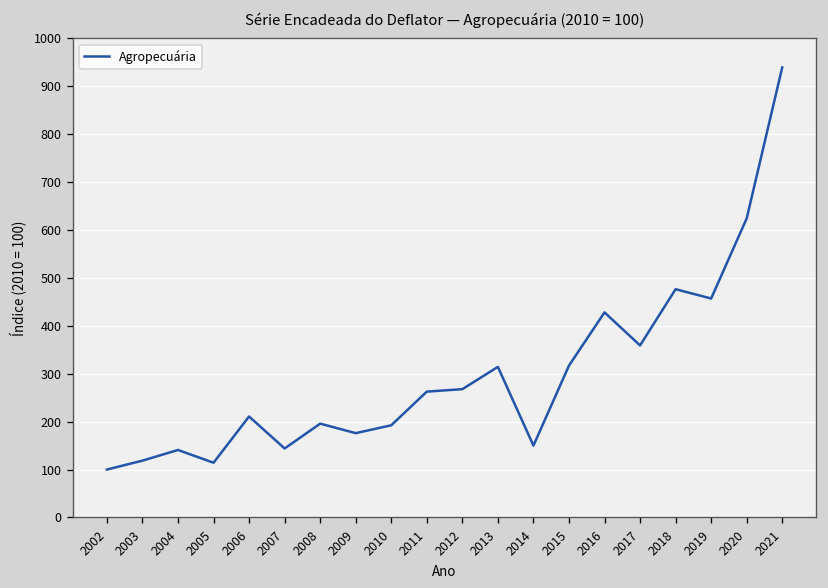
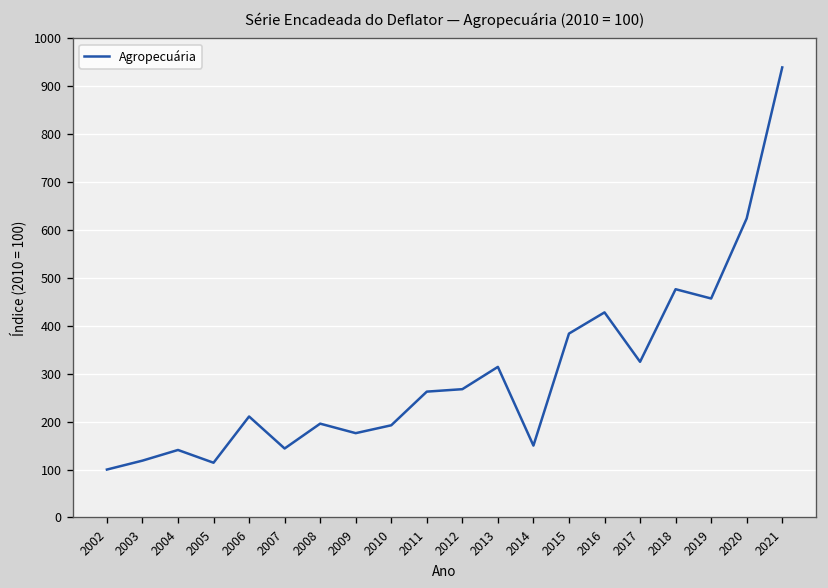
2015: 320 -> 380
2017: 360 -> 320
